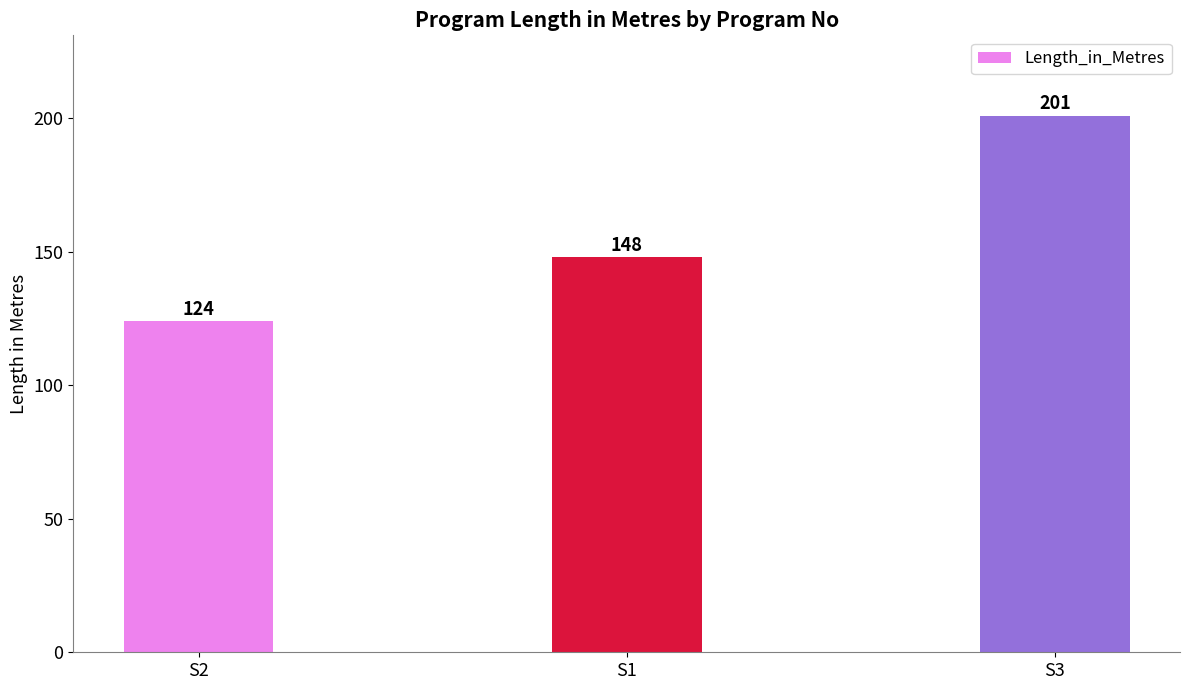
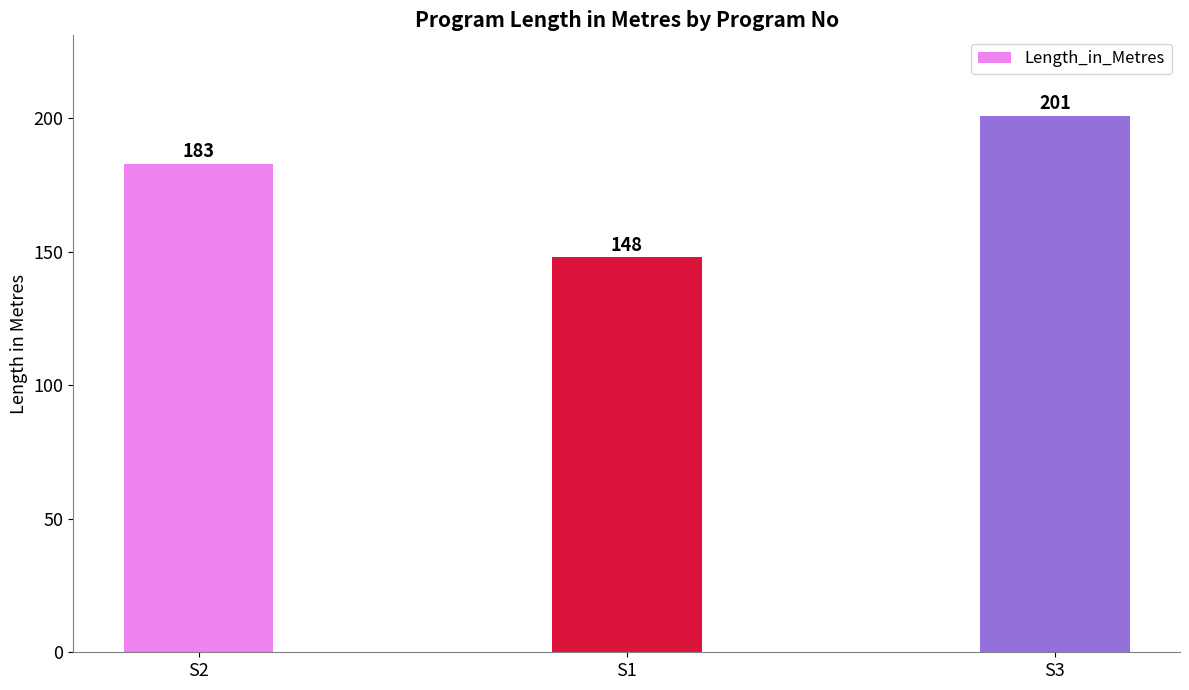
S2: 124 -> 183
